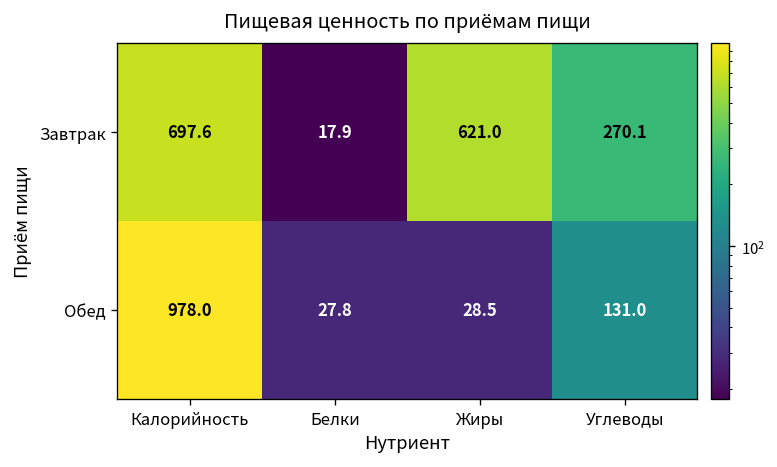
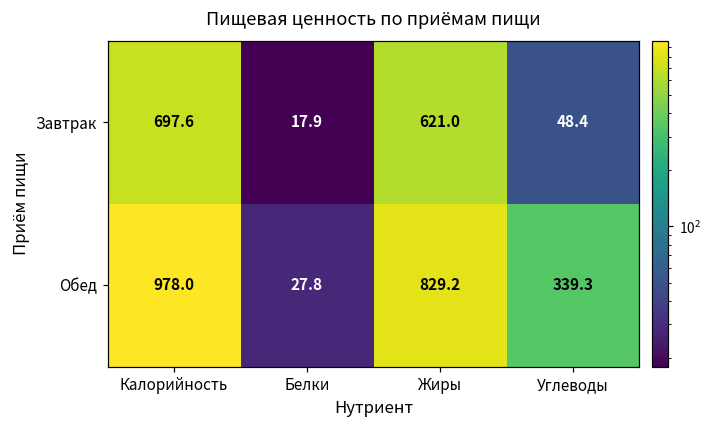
Завтрак, Углеводы: 270.1 -> 48.4
Обед, Жиры: 28.5 -> 829.2
Обед, Углеводы: 131.0 -> 339.3
